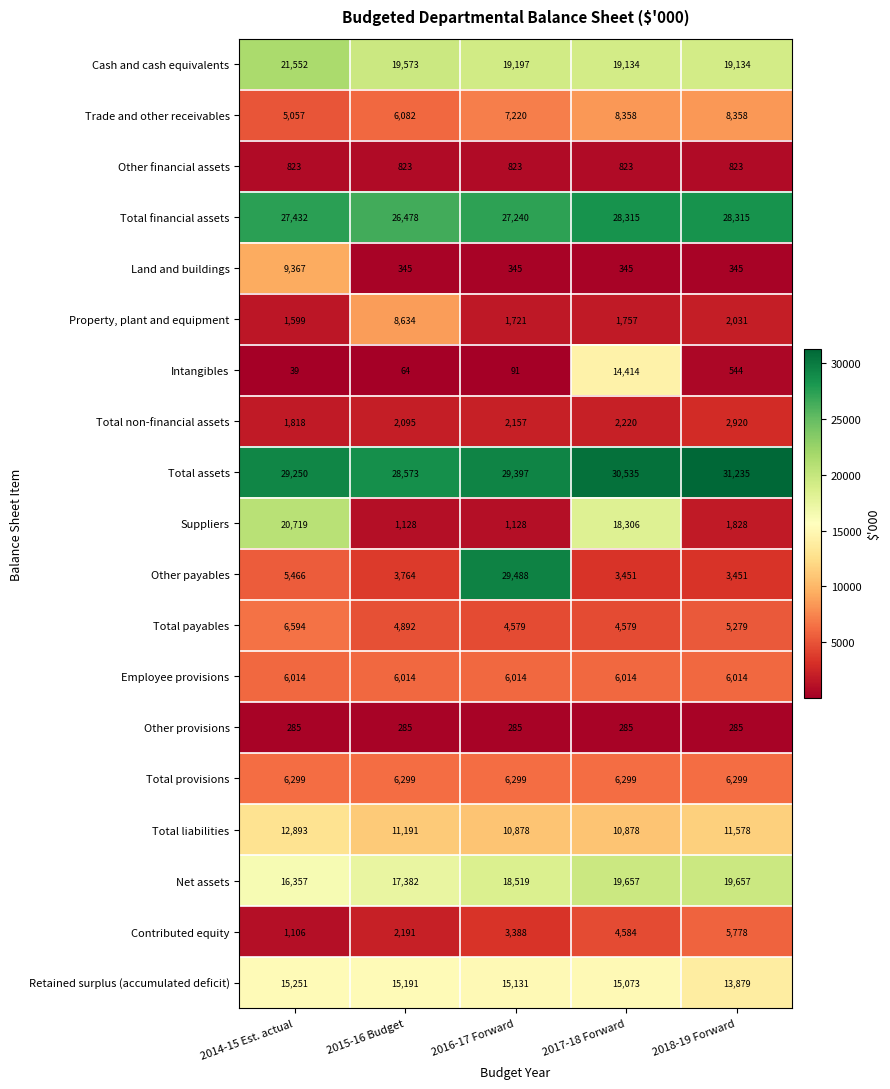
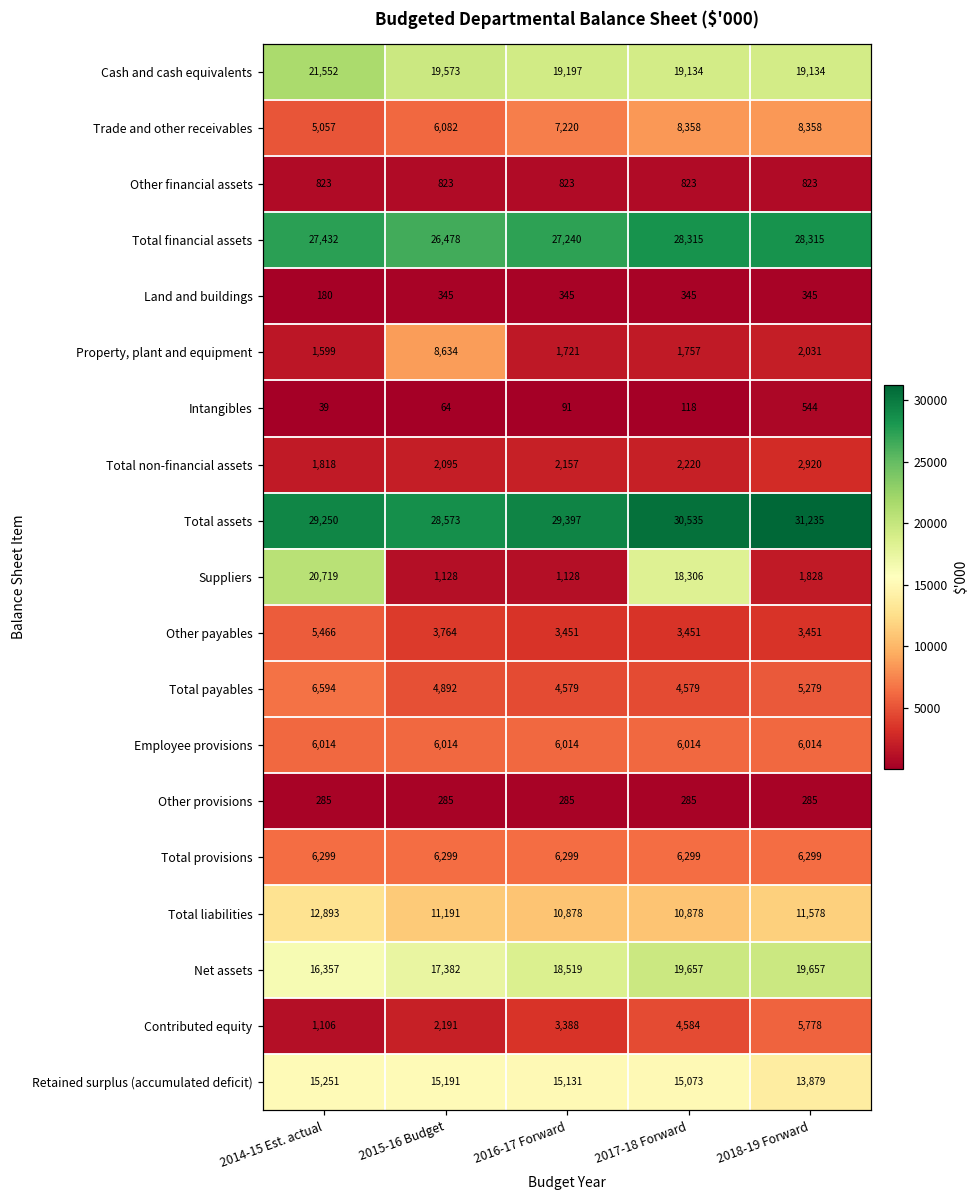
Land and buildings, 2014-15 Est. actual: 9,367 -> 180
Intangibles, 2017-18 Forward: 14,414 -> 118
Other payables, 2016-17 Forward: 29,488 -> 3,451
